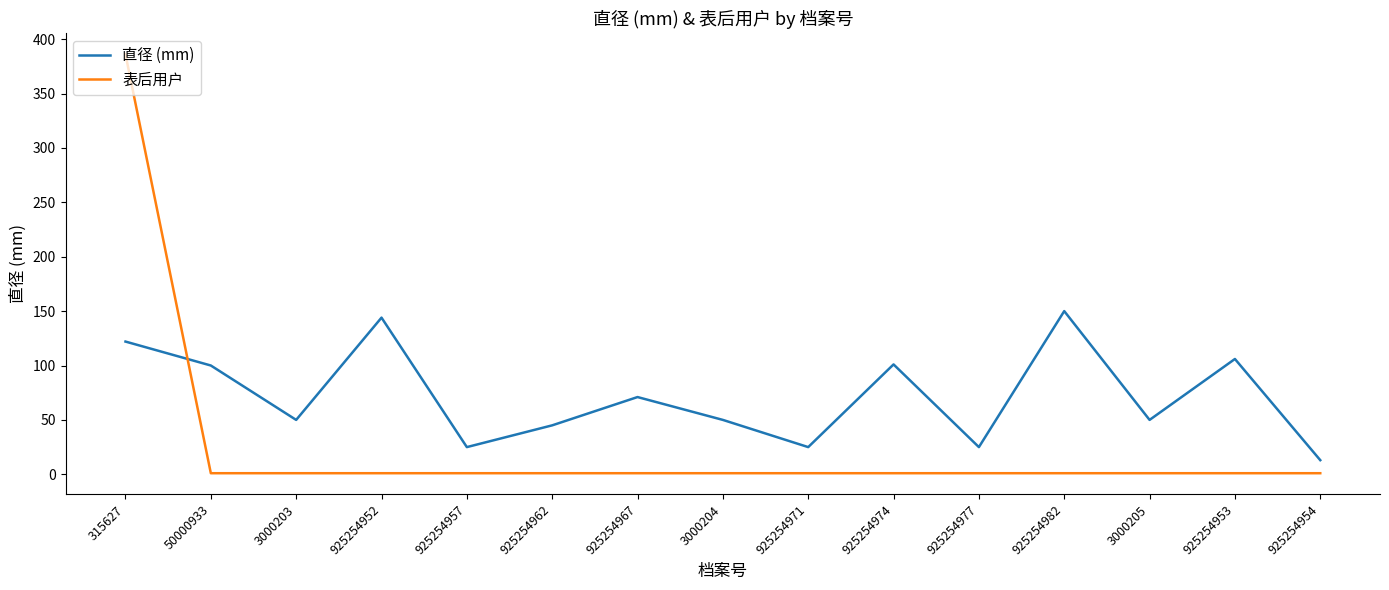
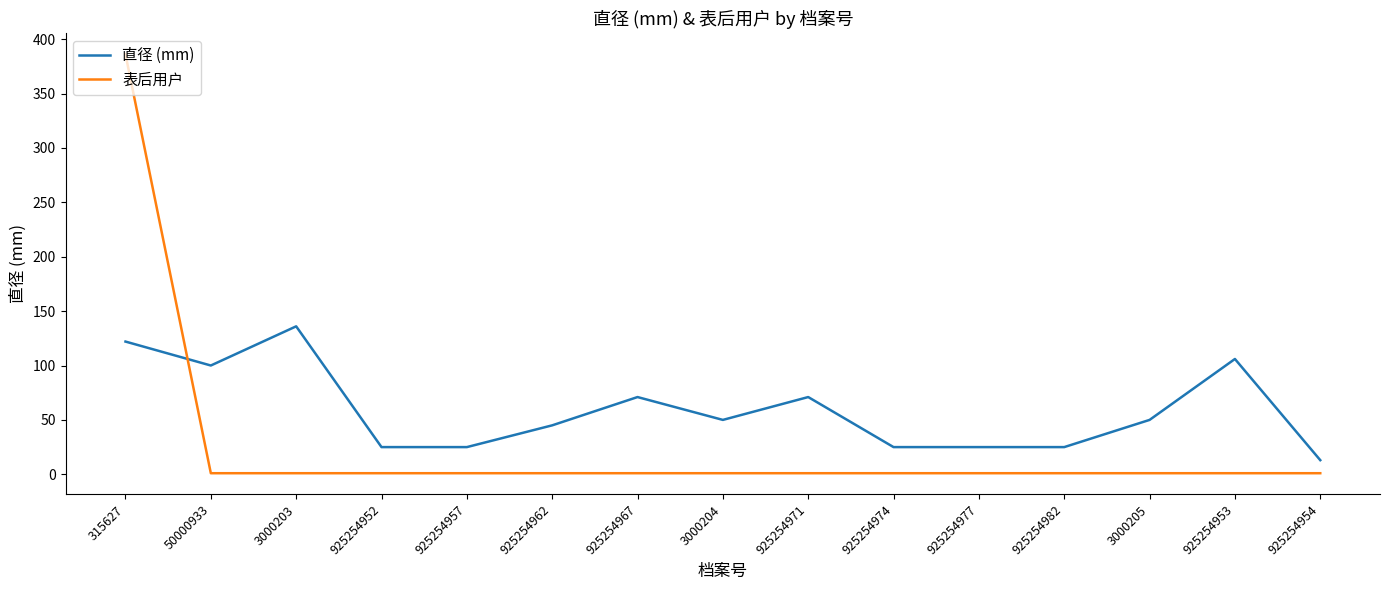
直径 (mm), 3000203: 50 -> 136
直径 (mm), 925254952: 144 -> 25
直径 (mm), 925254971: 25 -> 71
直径 (mm), 925254974: 101 -> 25
直径 (mm), 925254982: 150 -> 25
